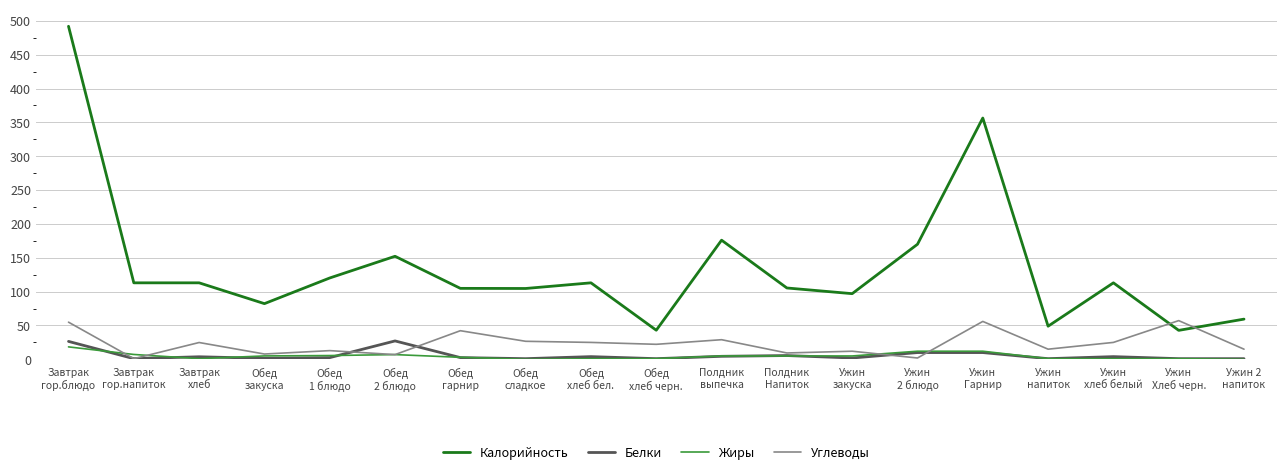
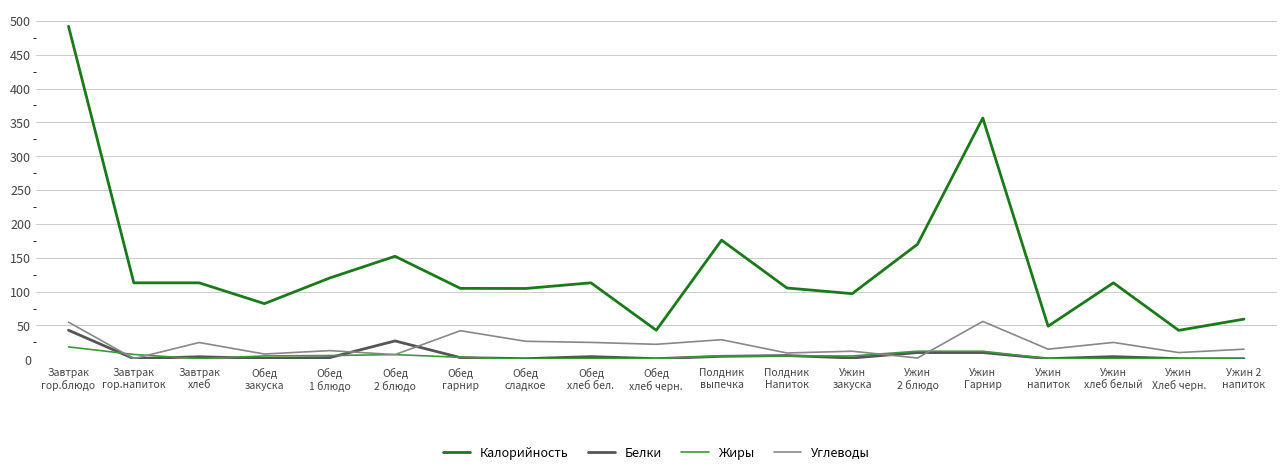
Белки, Завтрак гор.блюдо: 30 -> 40
Углеводы, Ужин Хлеб черн.: 60 -> 10
